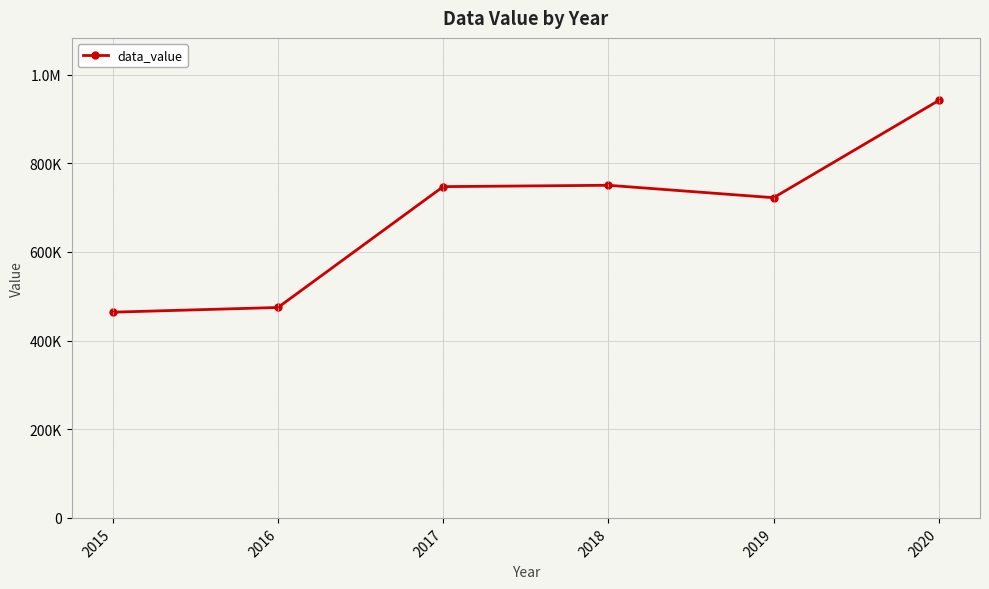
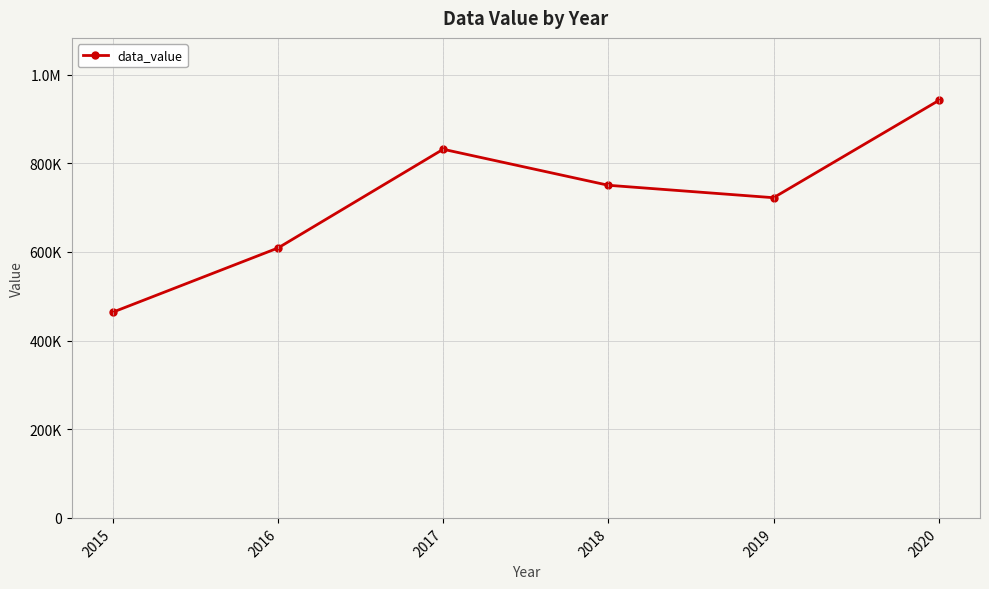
2016: 470000 -> 610000
2017: 750000 -> 830000
